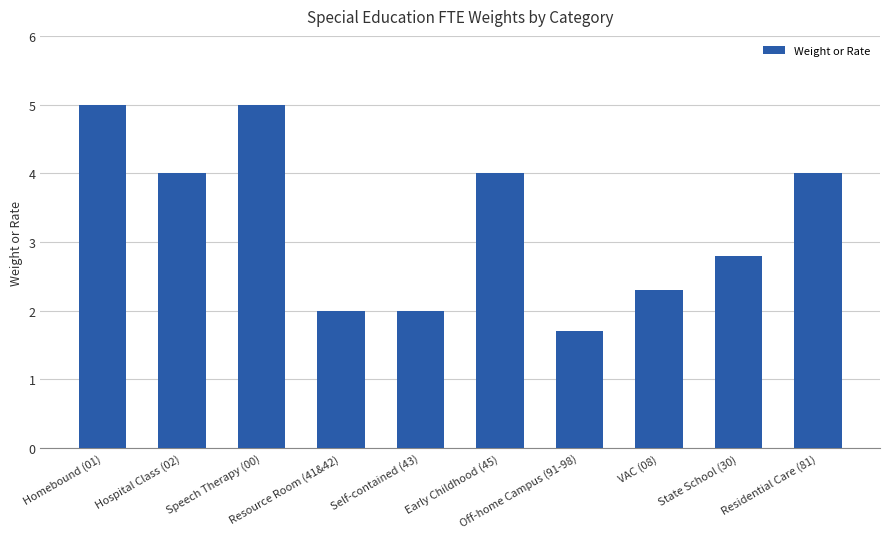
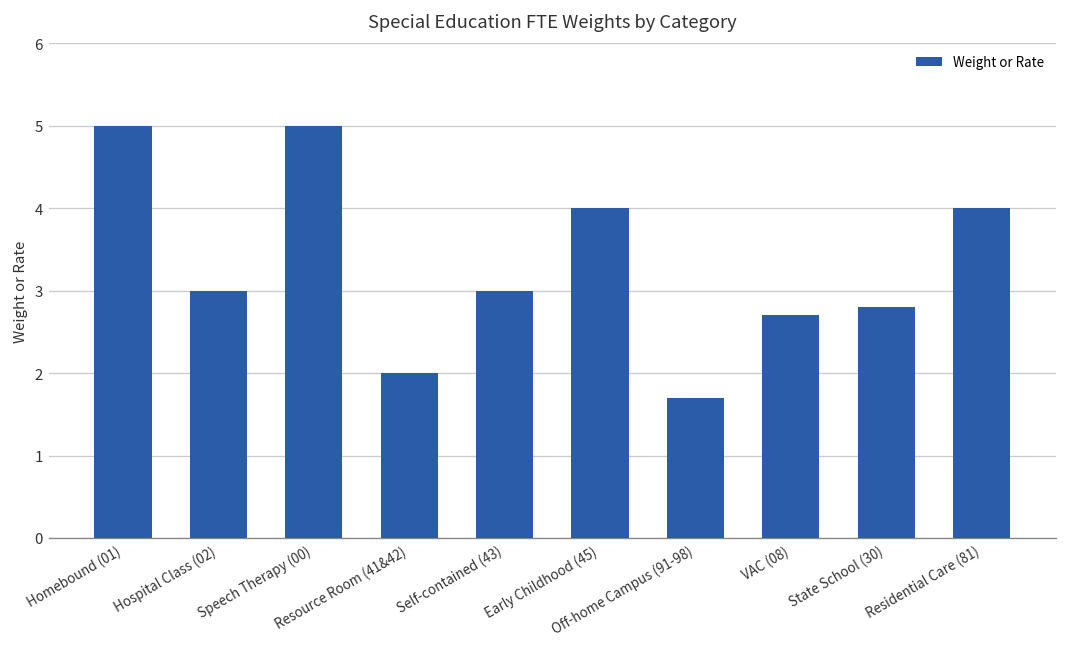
Hospital Class (02): 4 -> 3
Self-contained (43): 2 -> 3
VAC (08): 2.3 -> 2.7
